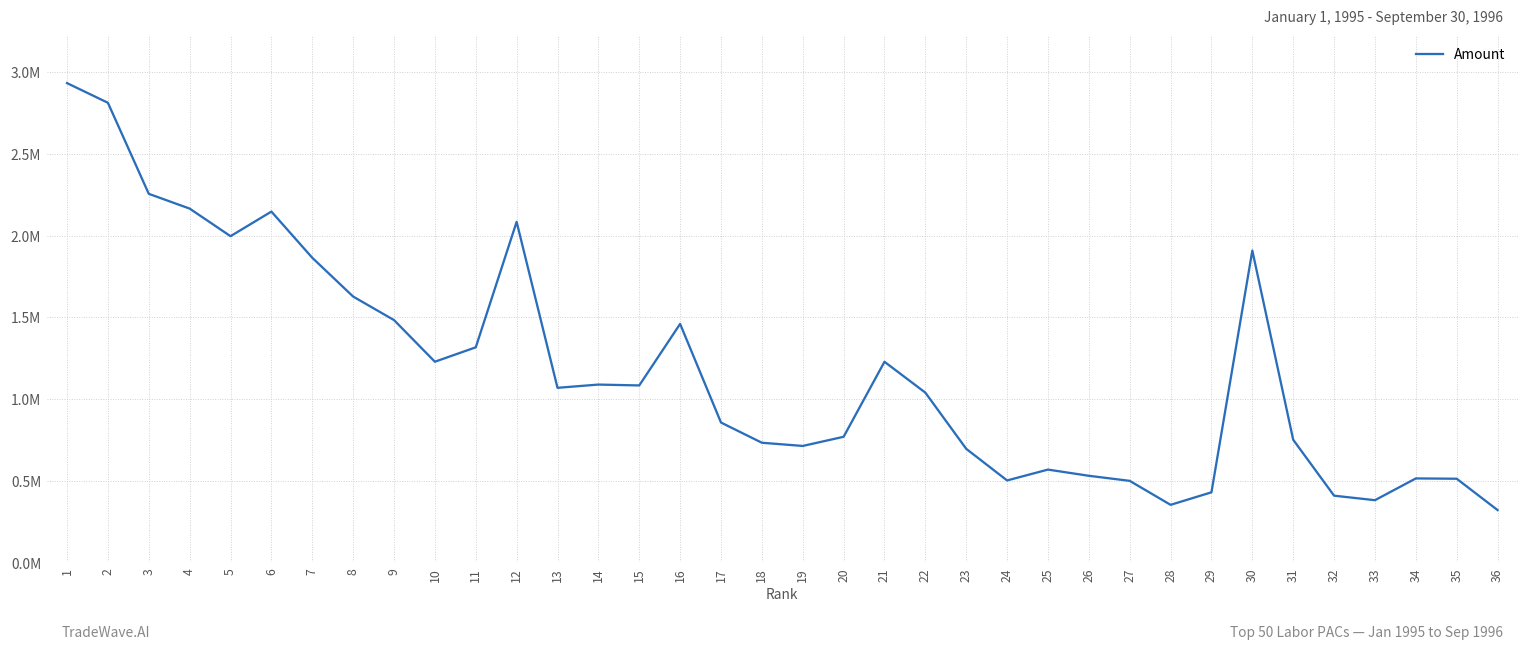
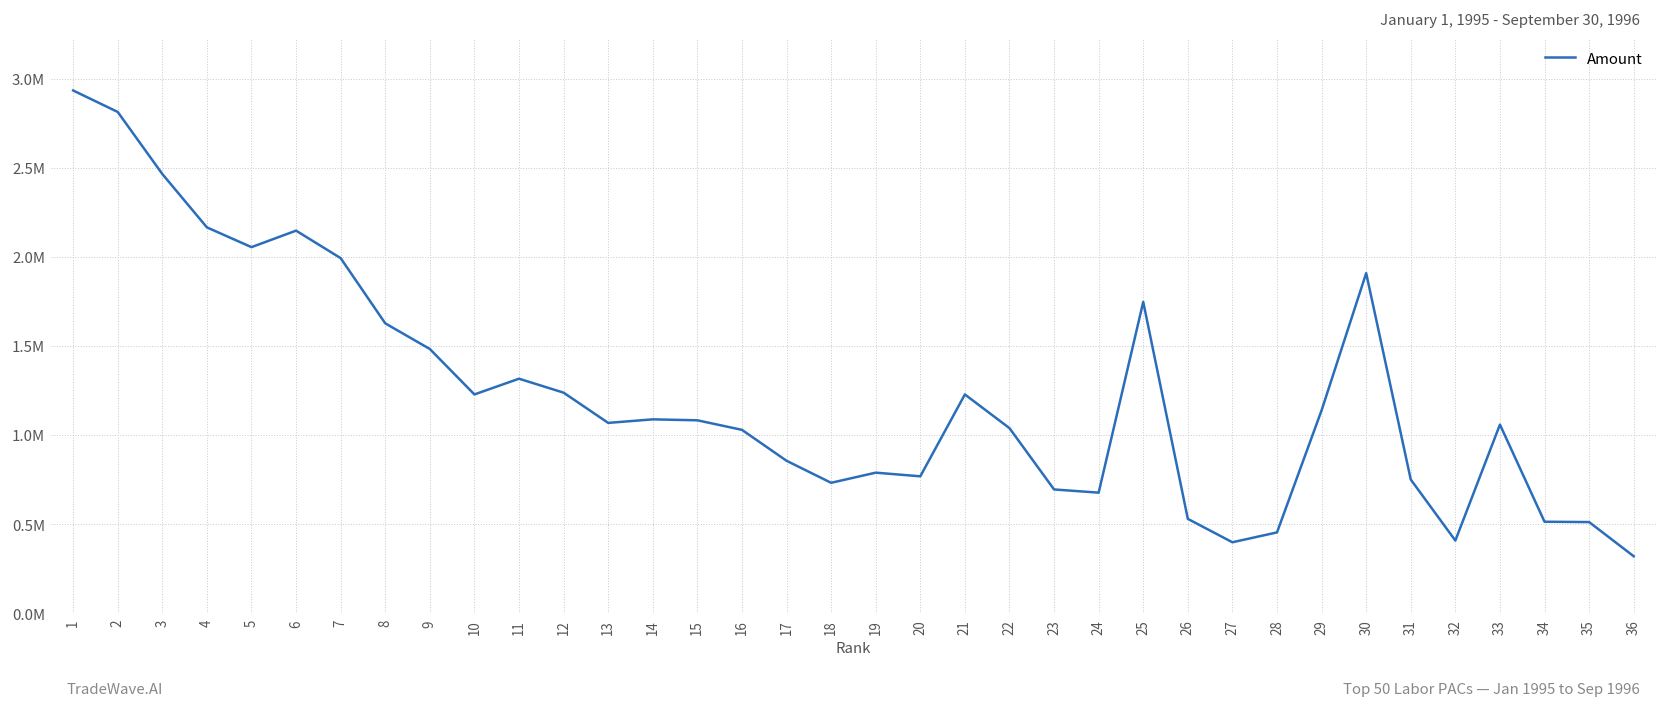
3: 2260000 -> 2460000
5: 2000000 -> 2050000
7: 1860000 -> 1990000
12: 2080000 -> 1240000
16: 1460000 -> 1030000
19: 710000 -> 790000
24: 500000 -> 680000
25: 570000 -> 1750000
27: 500000 -> 400000
28: 350000 -> 450000
29: 430000 -> 1140000
33: 380000 -> 1060000
